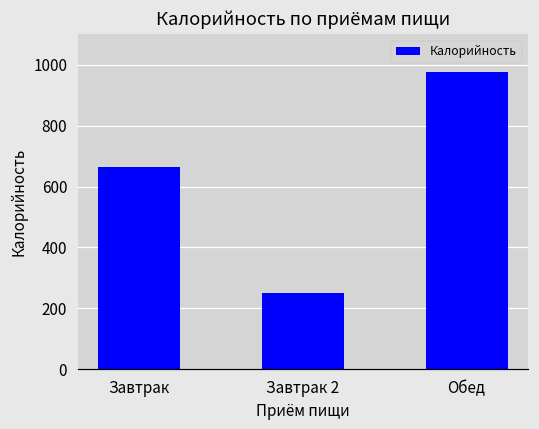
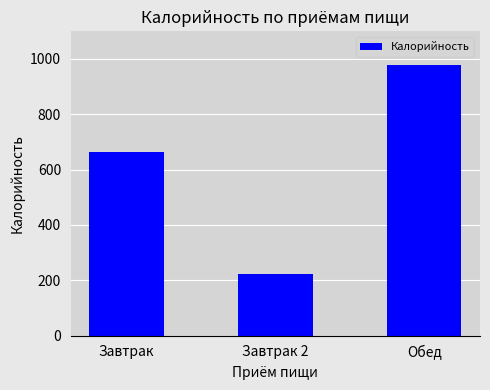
Завтрак 2: 250 -> 220
